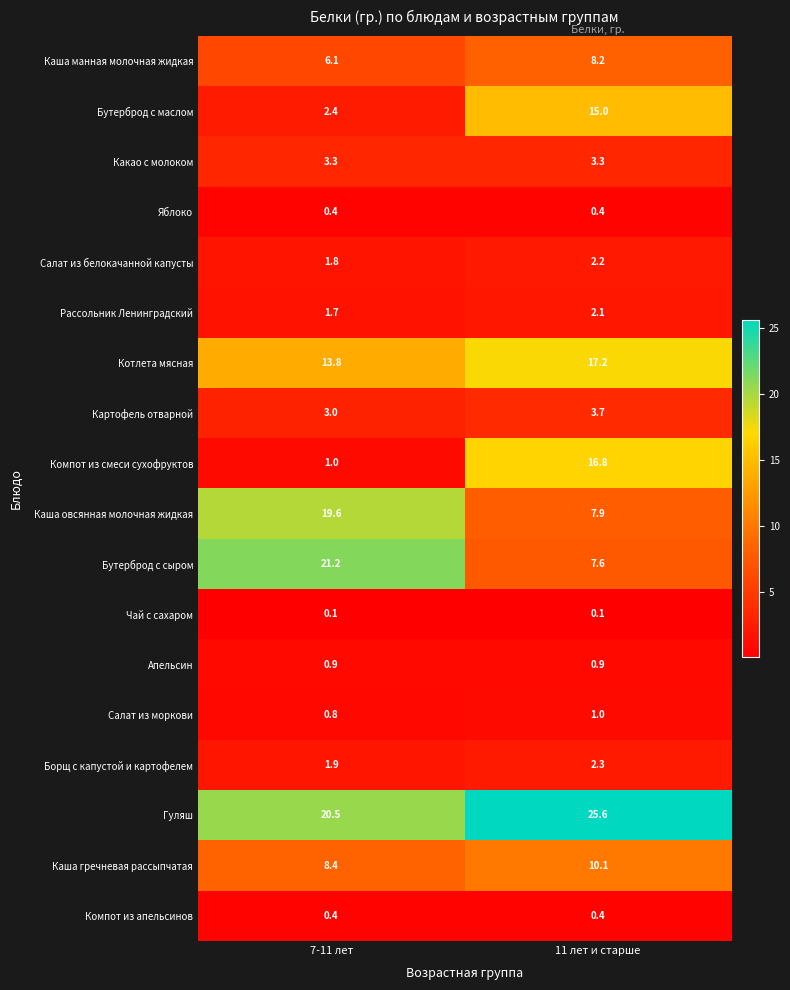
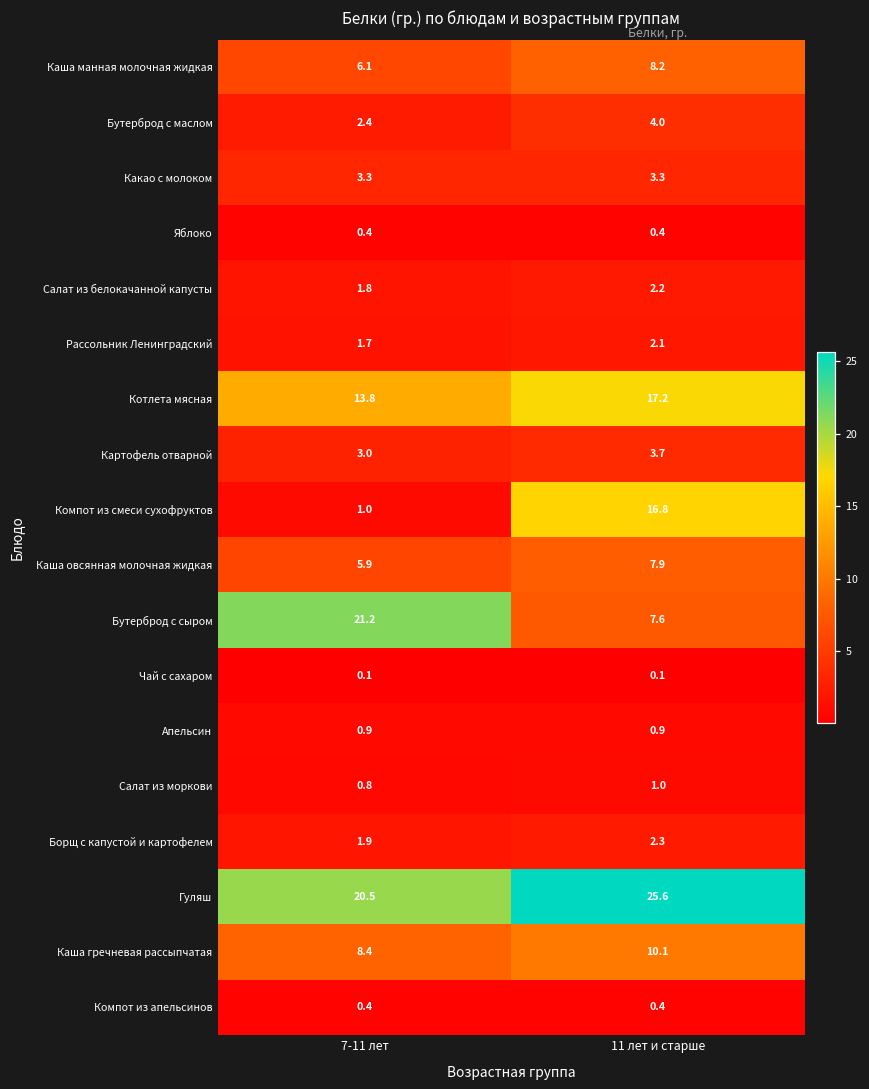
Бутерброд с маслом, 11 лет и старше: 15.0 -> 4.0
Каша овсянная молочная жидкая, 7-11 лет: 19.6 -> 5.9
